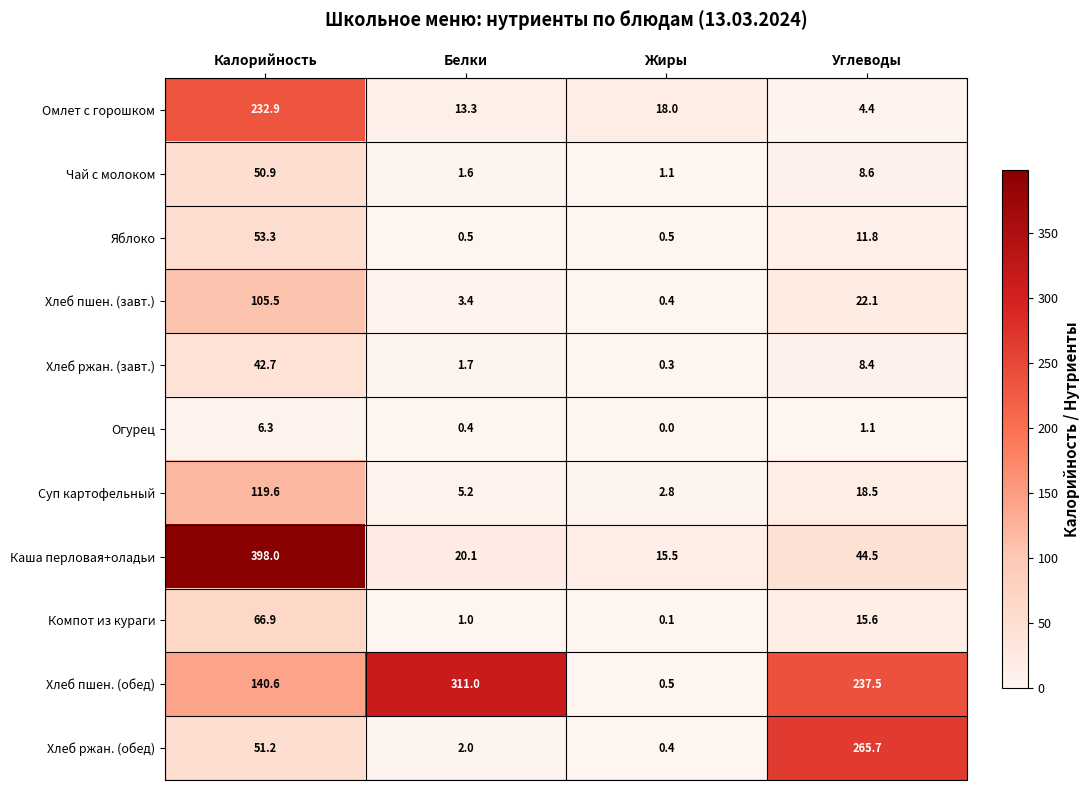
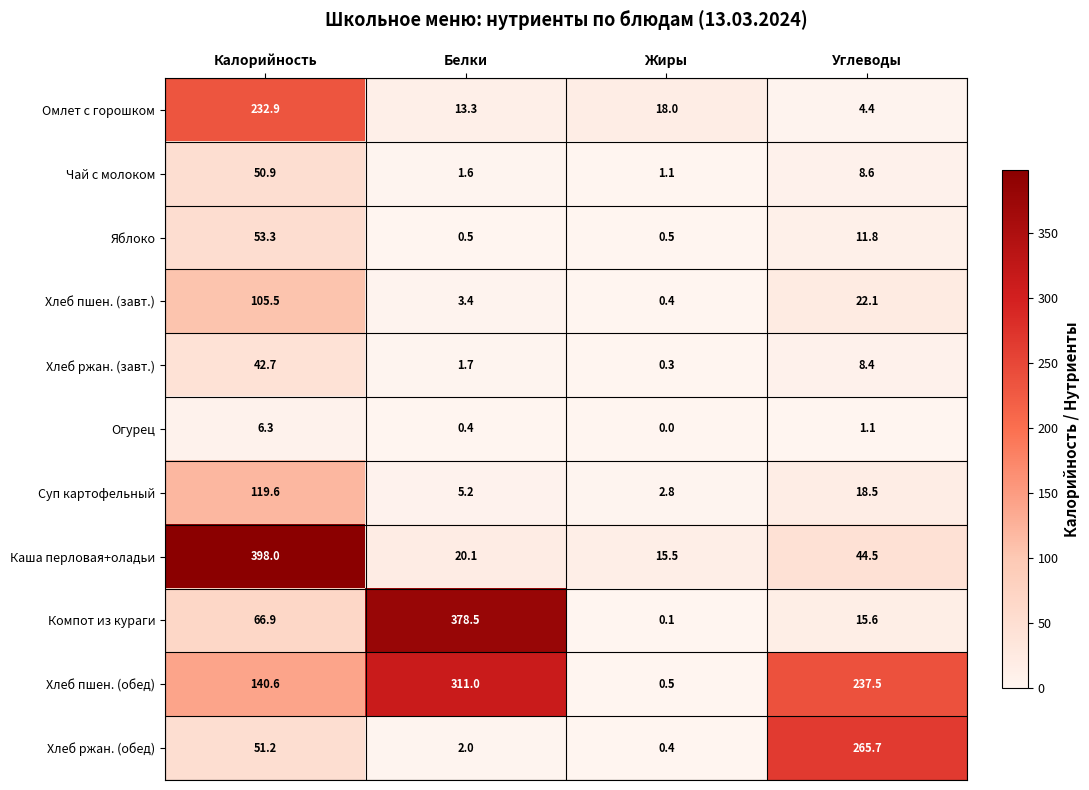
Компот из кураги, Белки: 1.0 -> 378.5
